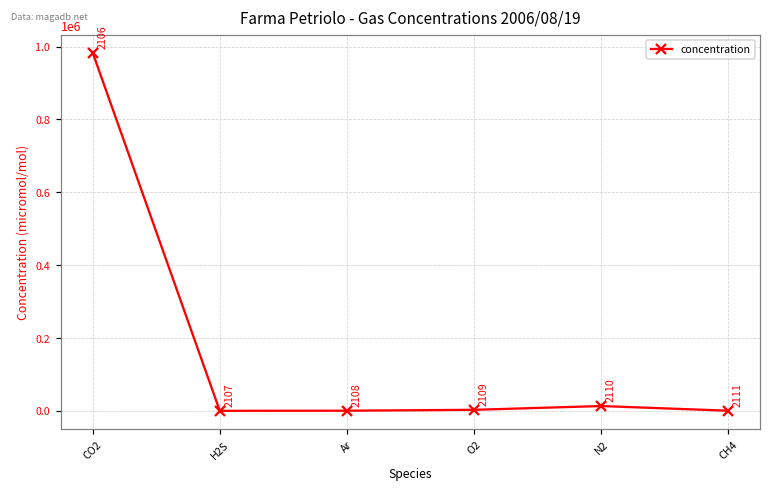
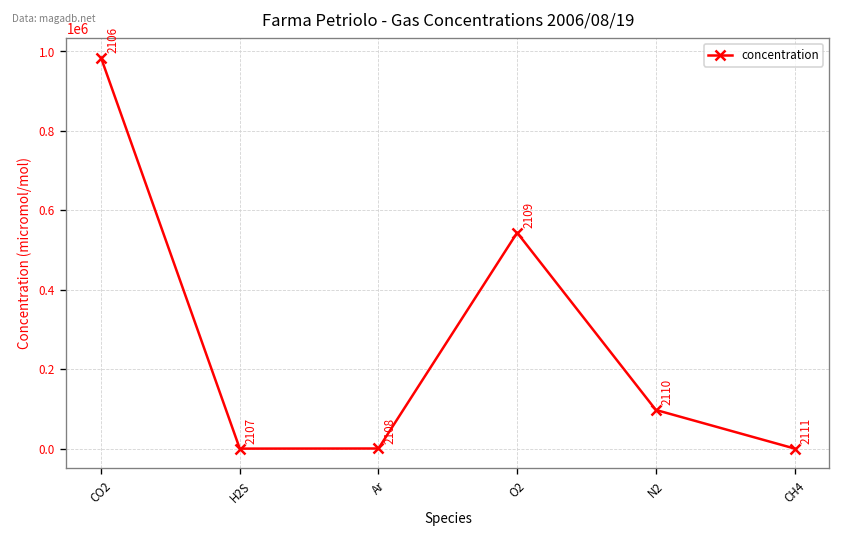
O2: 0 -> 540000
N2: 10000 -> 100000
